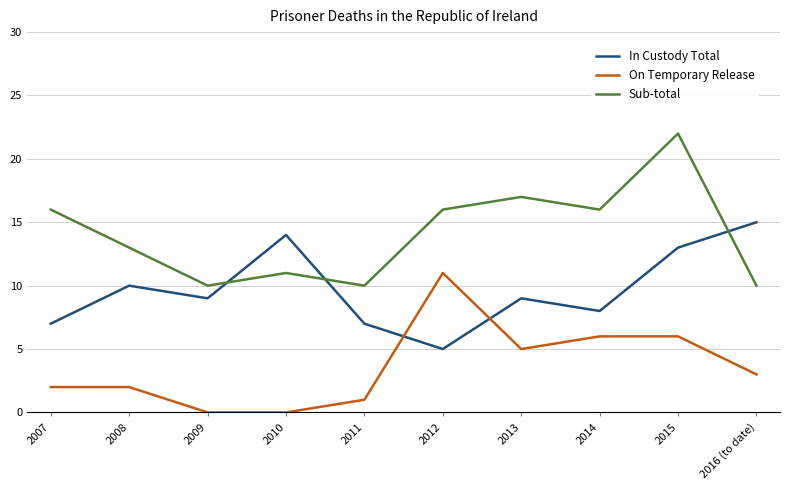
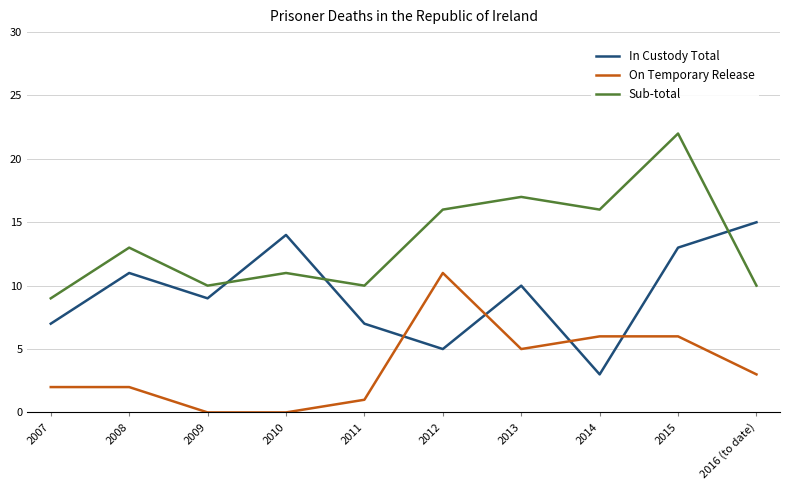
Sub-total, 2007: 16 -> 9
In Custody Total, 2008: 10 -> 11
In Custody Total, 2013: 9 -> 10
In Custody Total, 2014: 8 -> 3
